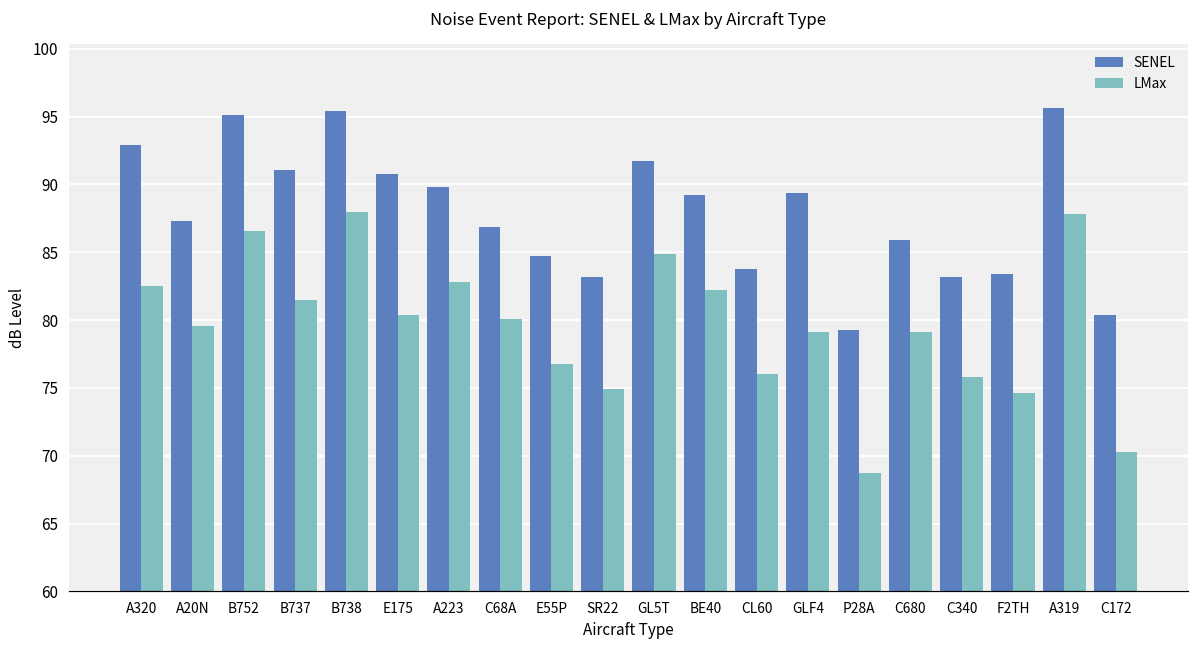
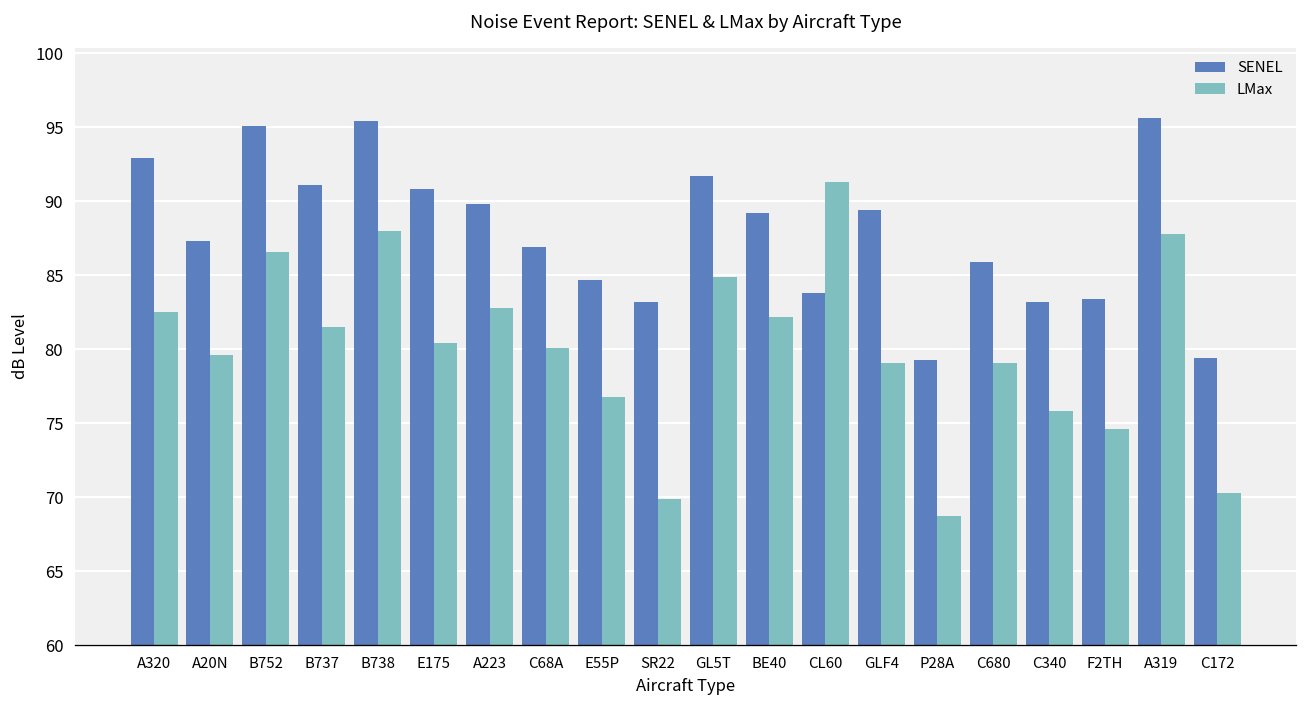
LMax, SR22: 74.9 -> 69.9
LMax, CL60: 76.0 -> 91.3
SENEL, C172: 80.4 -> 79.4
